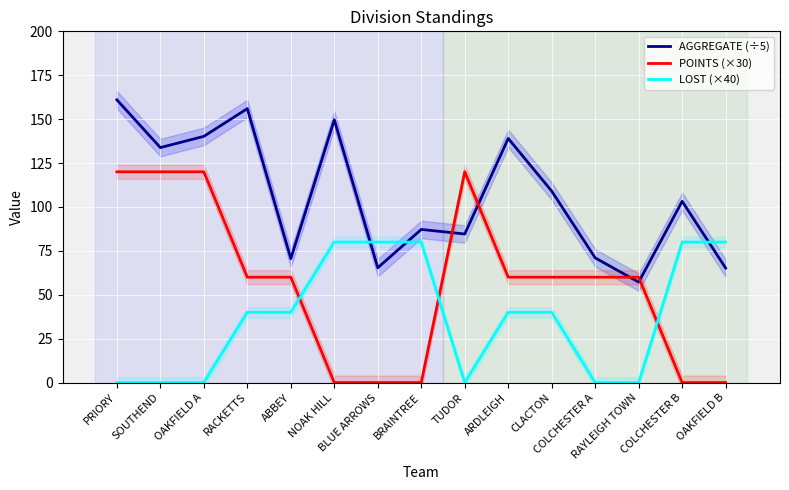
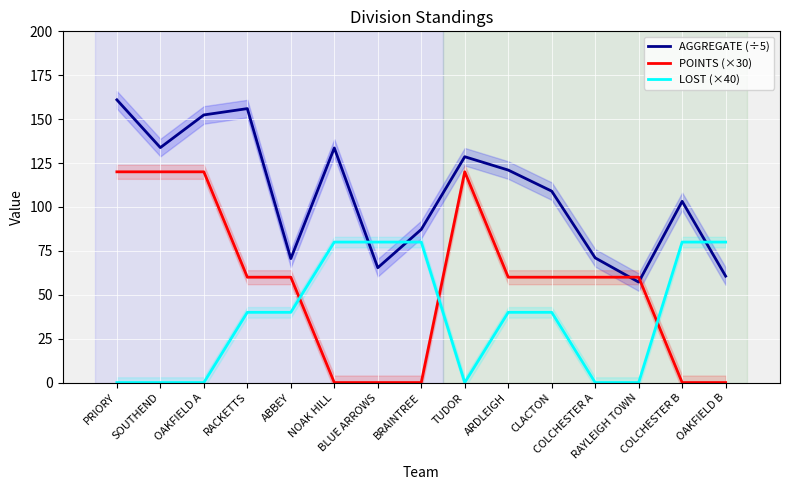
AGGREGATE (÷5), OAKFIELD A: 140 -> 152
AGGREGATE (÷5), NOAK HILL: 150 -> 134
AGGREGATE (÷5), TUDOR: 85 -> 129
AGGREGATE (÷5), ARDLEIGH: 139 -> 121
AGGREGATE (÷5), OAKFIELD B: 65 -> 61
